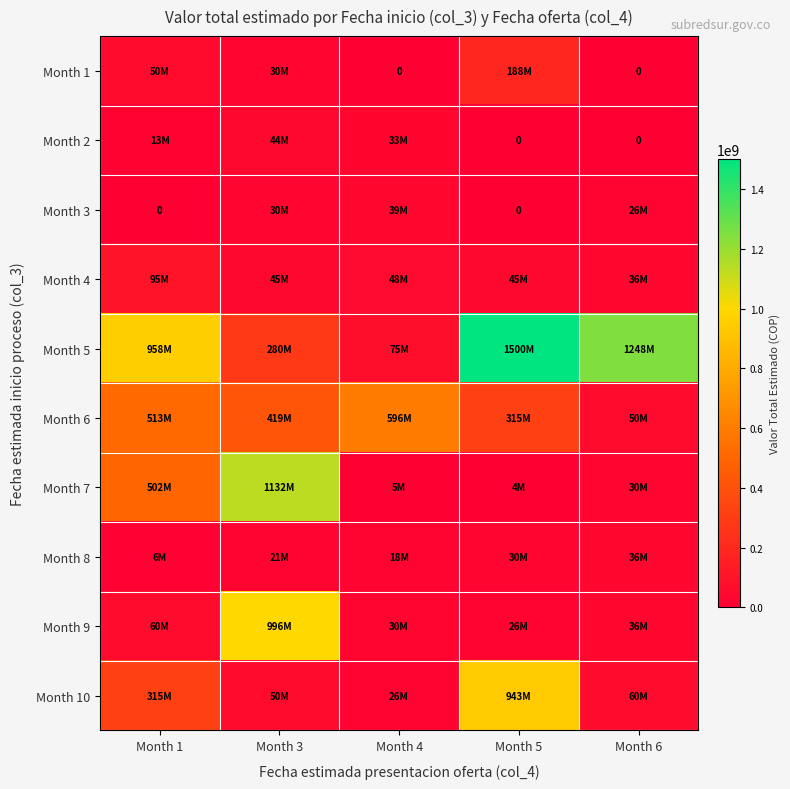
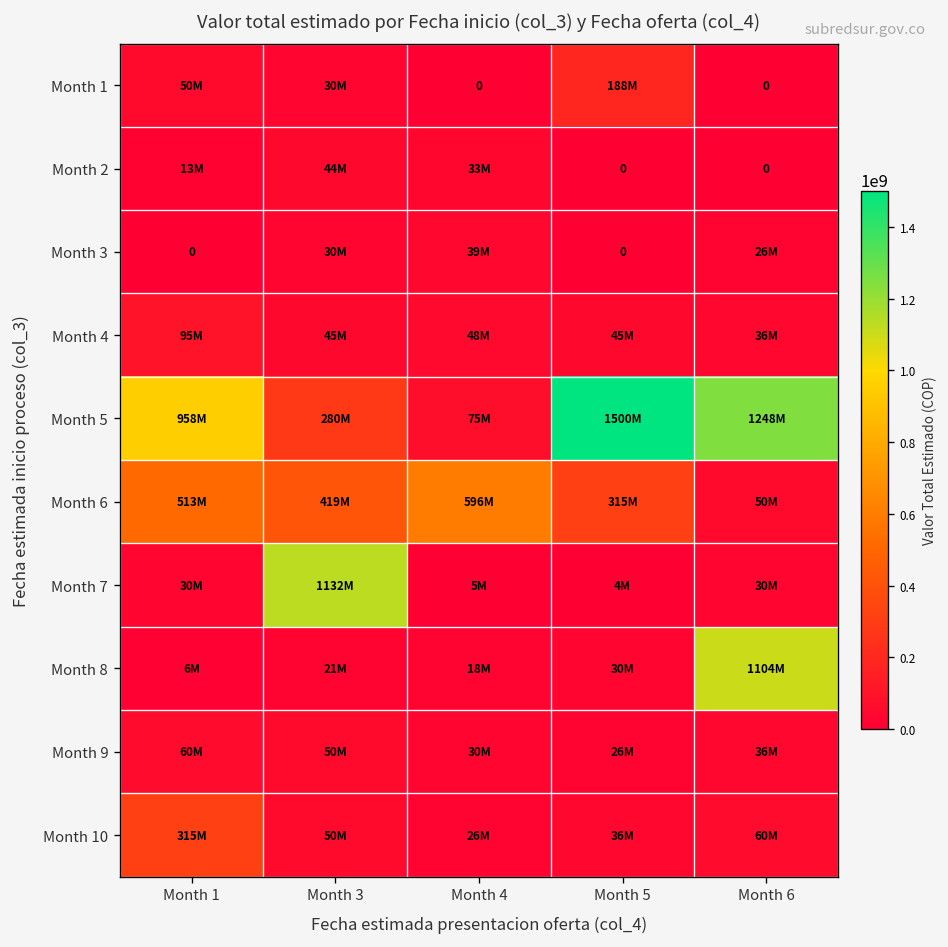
Month 7, Month 1: 502M -> 30M
Month 8, Month 6: 36M -> 1104M
Month 9, Month 3: 996M -> 50M
Month 10, Month 5: 943M -> 36M
